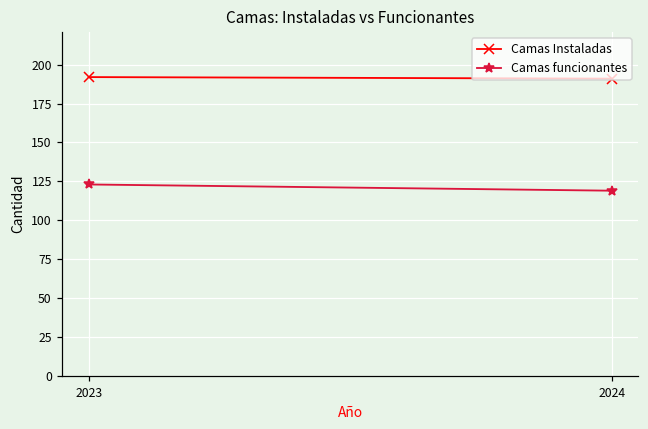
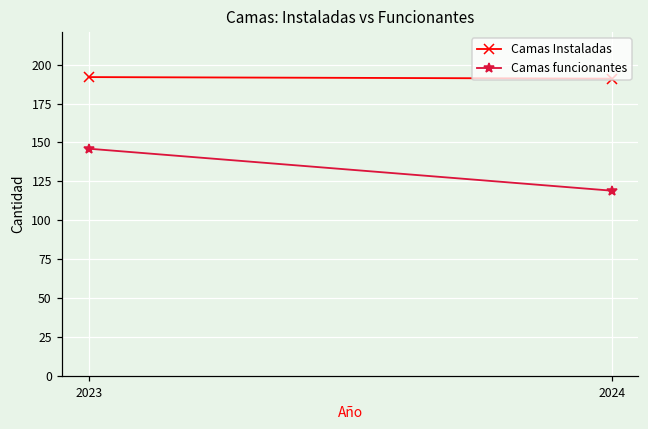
Camas funcionantes, 2023: 123 -> 146
